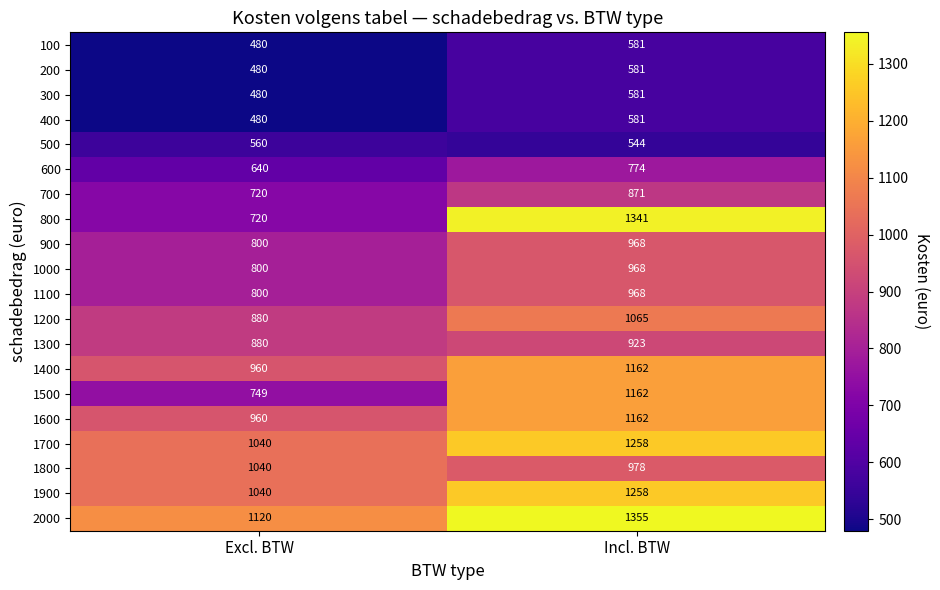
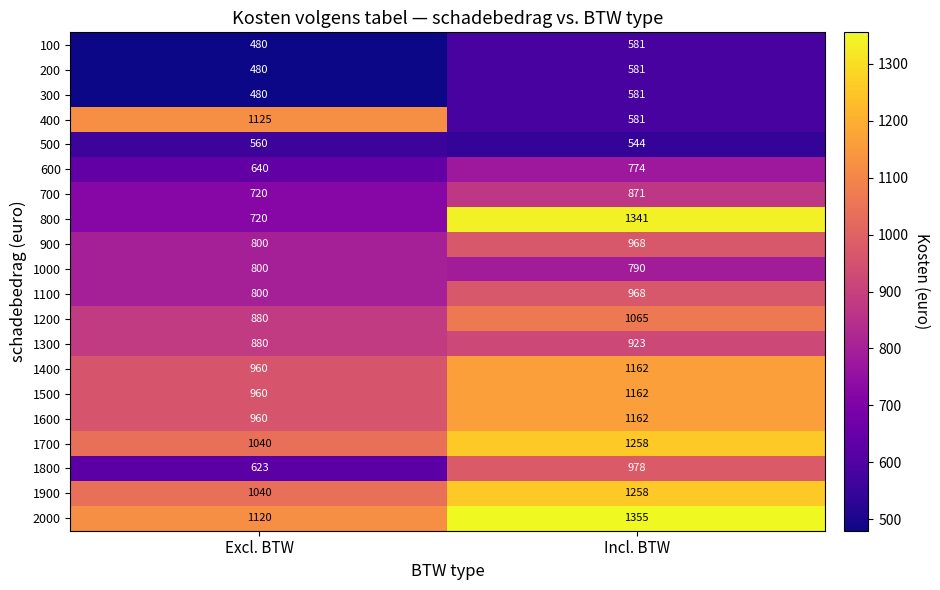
400, Excl. BTW: 480 -> 1125
1000, Incl. BTW: 968 -> 790
1500, Excl. BTW: 749 -> 960
1800, Excl. BTW: 1040 -> 623
